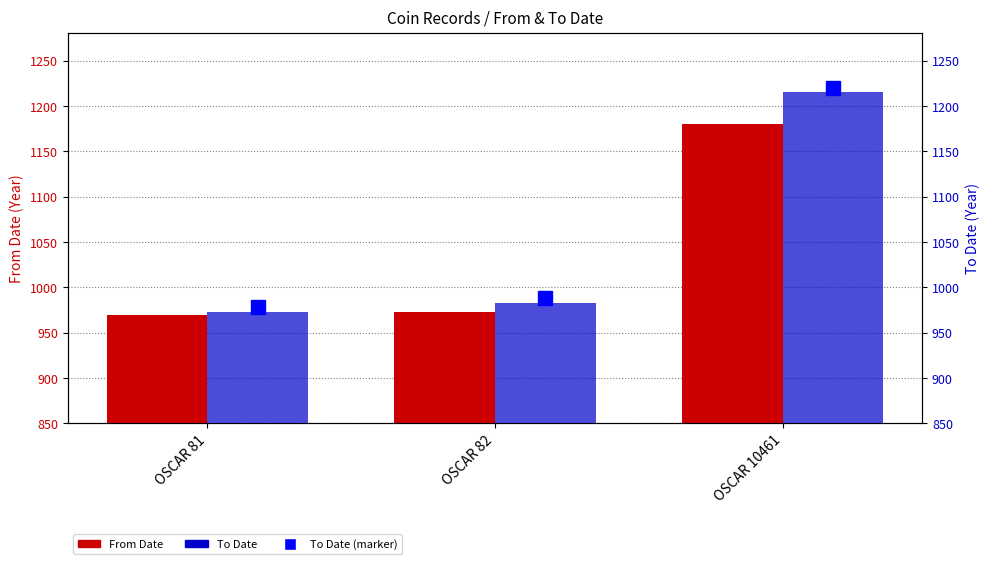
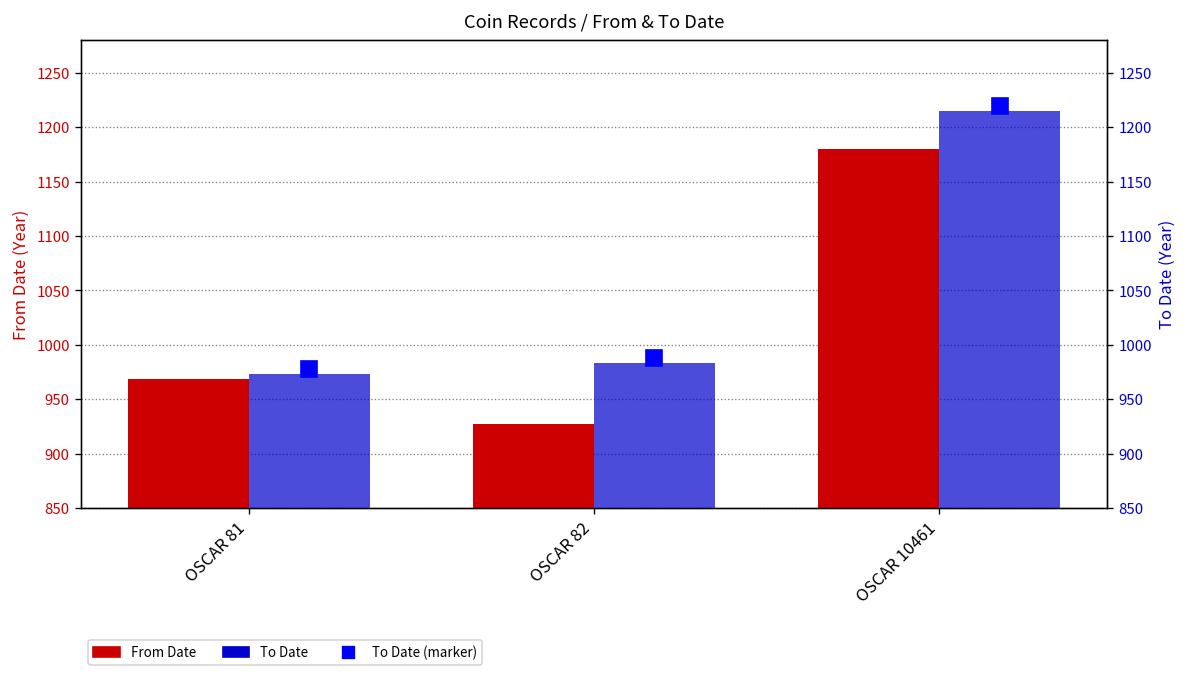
From Date, OSCAR 82: 970 -> 930
